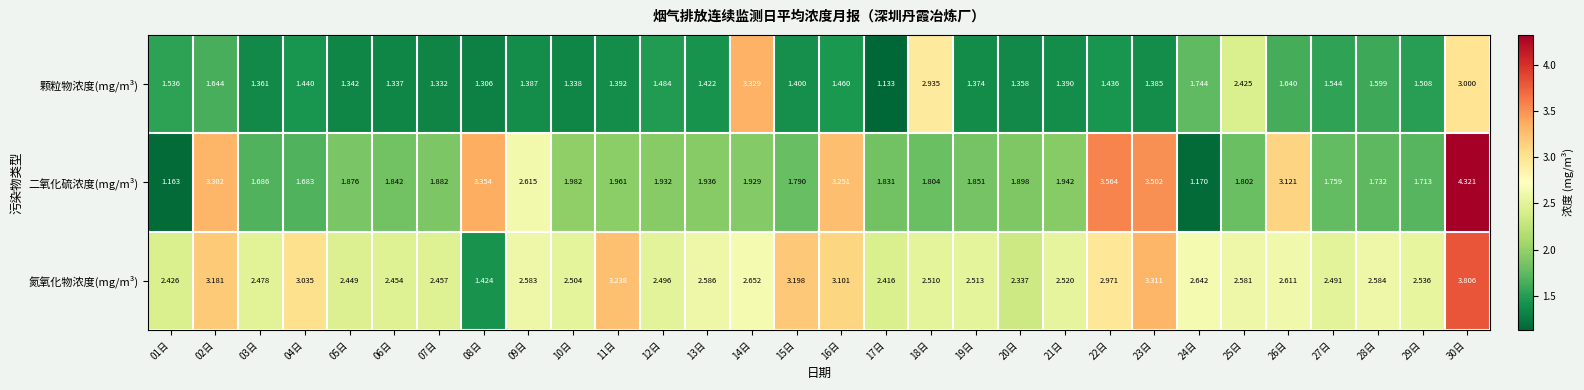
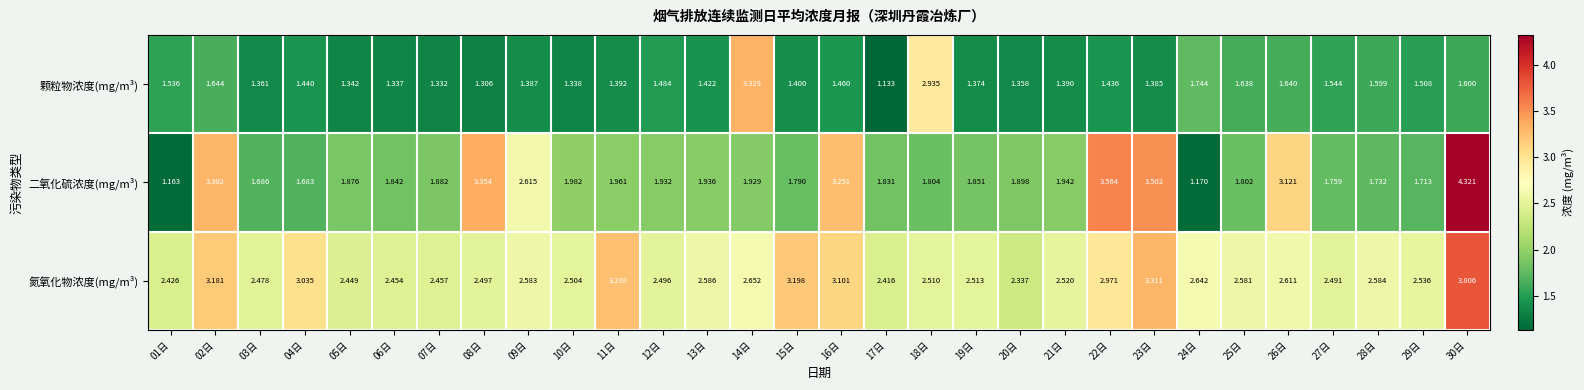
颗粒物浓度(mg/m³), 25日: 2.425 -> 1.638
颗粒物浓度(mg/m³), 30日: 3.000 -> 1.600
氮氧化物浓度(mg/m³), 08日: 1.424 -> 2.497
